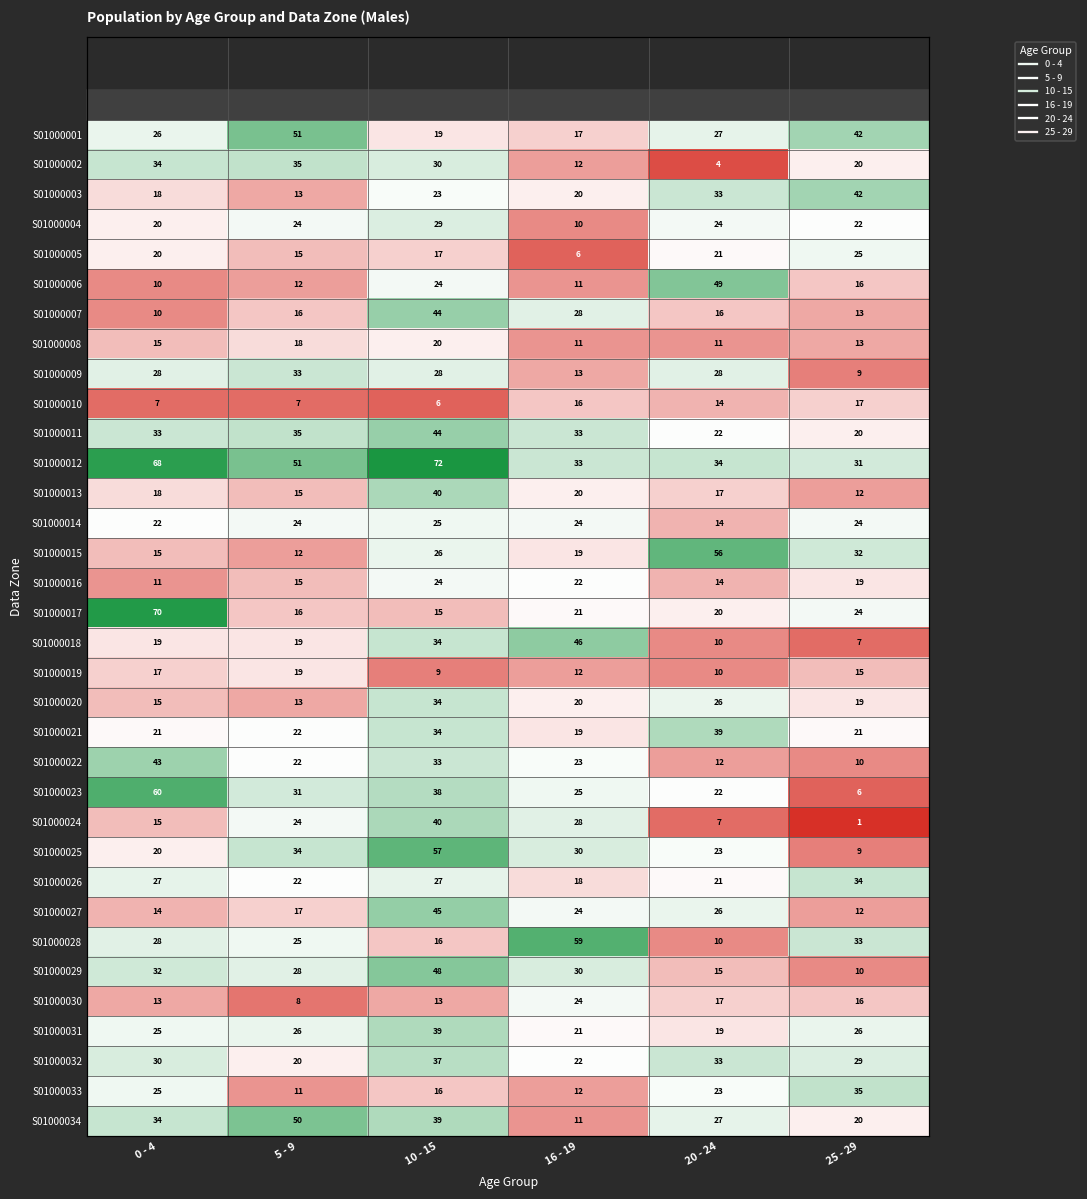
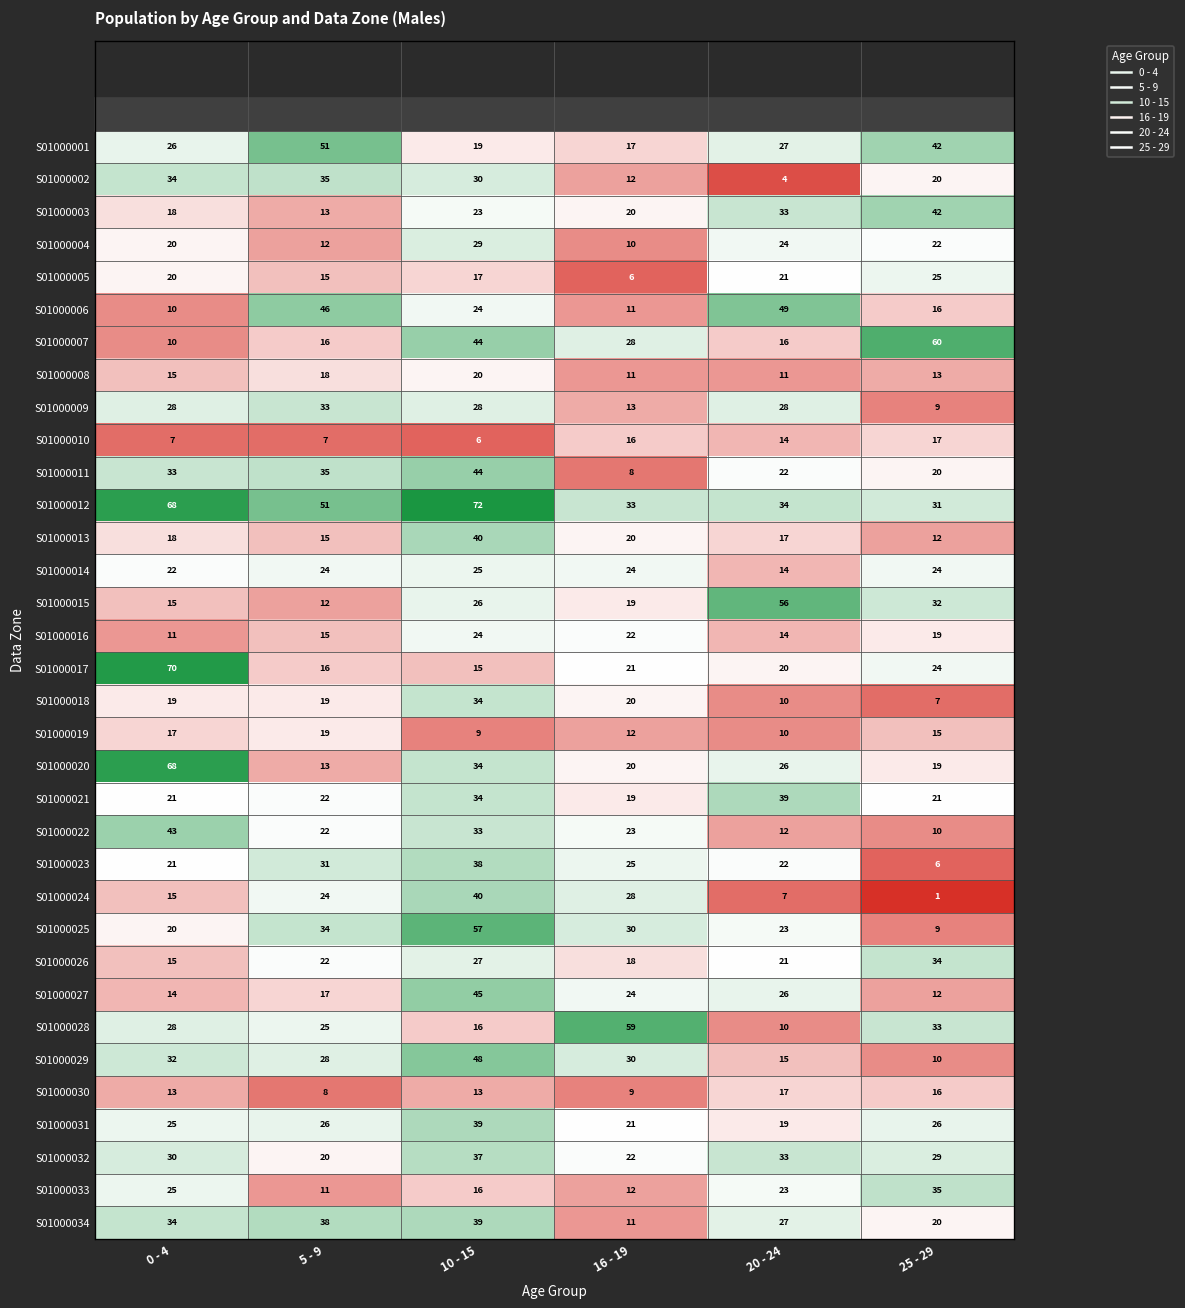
S01000004, 5 - 9: 24 -> 12
S01000006, 5 - 9: 12 -> 46
S01000007, 25 - 29: 13 -> 60
S01000011, 16 - 19: 33 -> 8
S01000018, 16 - 19: 46 -> 20
S01000020, 0 - 4: 15 -> 68
S01000023, 0 - 4: 60 -> 21
S01000026, 0 - 4: 27 -> 15
S01000030, 16 - 19: 24 -> 9
S01000034, 5 - 9: 50 -> 38
